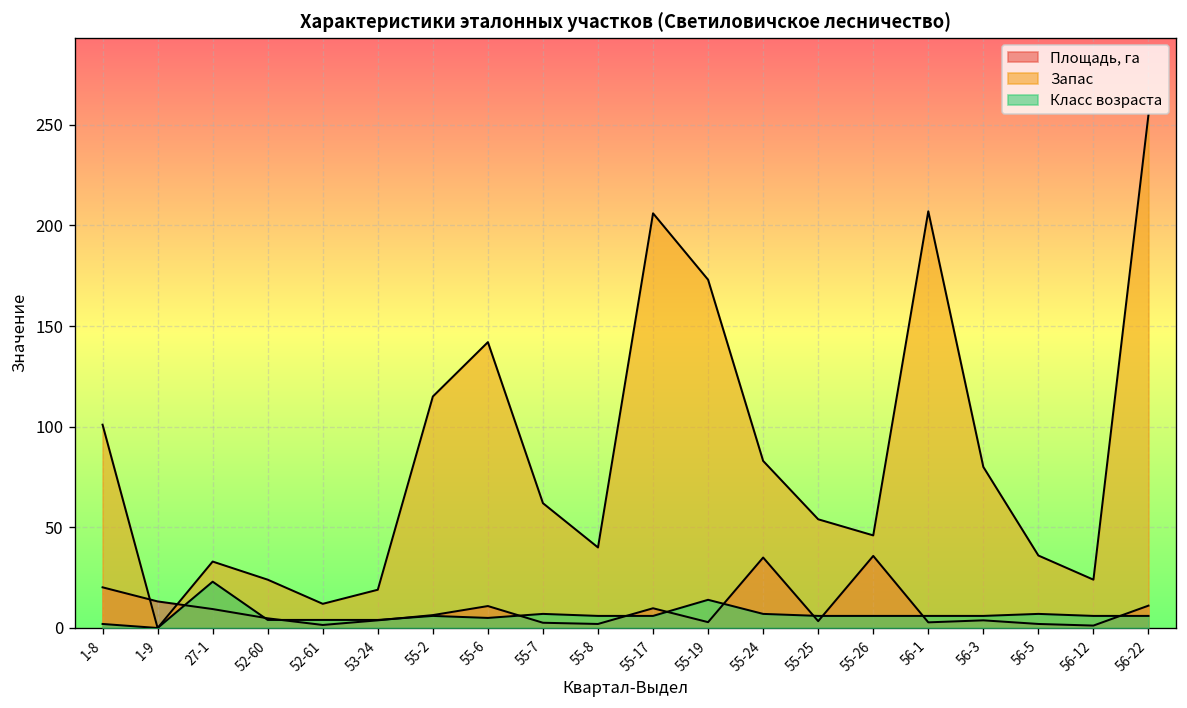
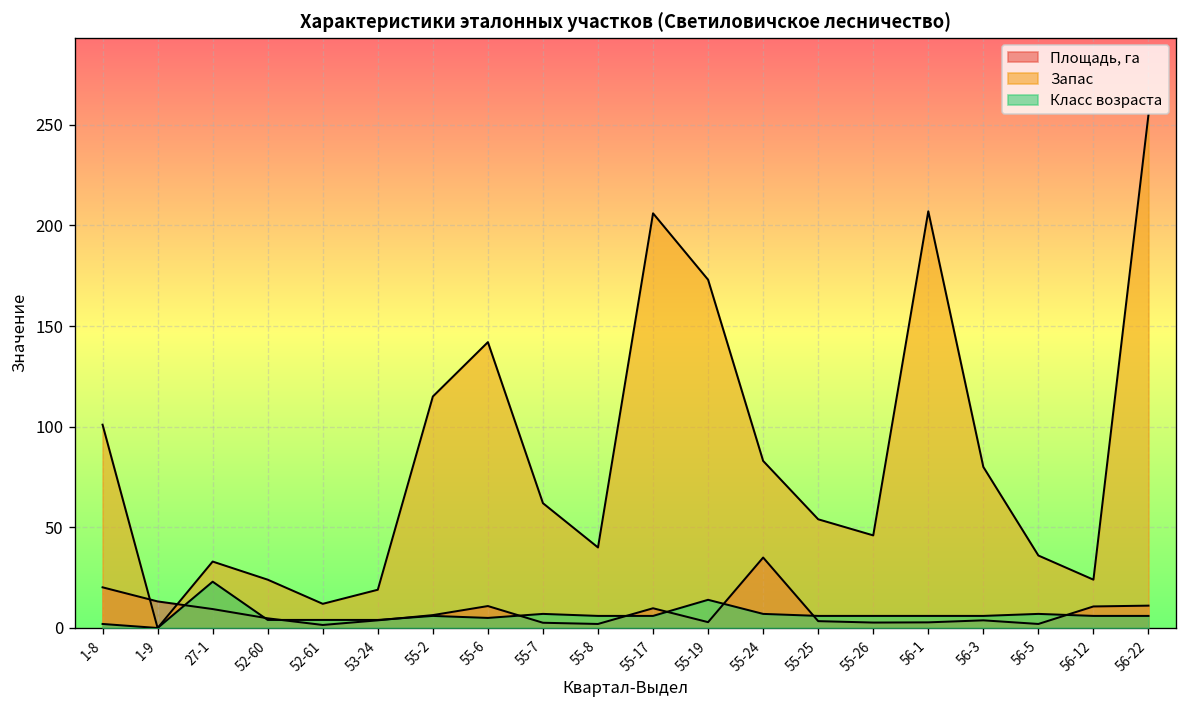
Площадь, га, 55-26: 36 -> 3
Площадь, га, 56-12: 1 -> 11
